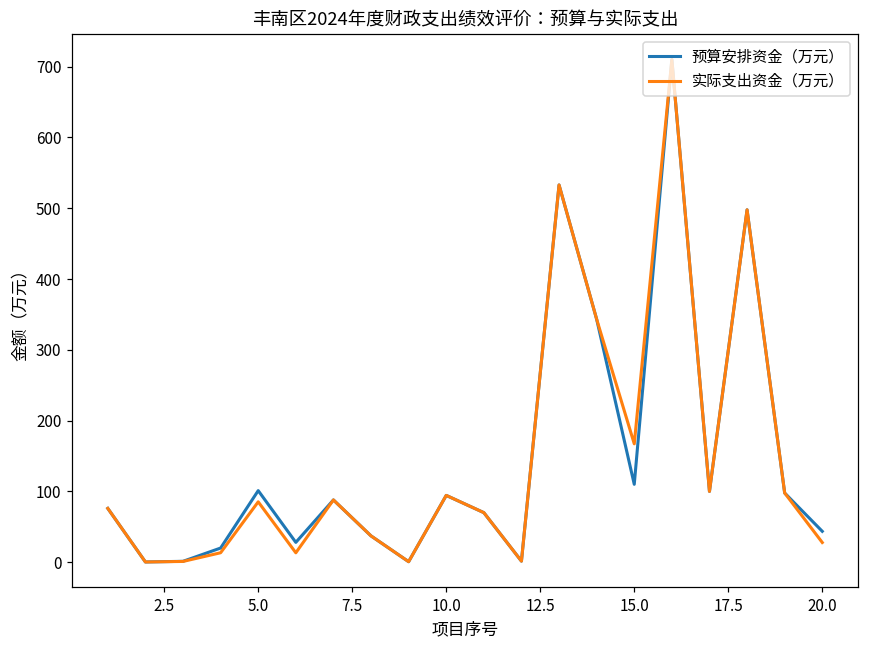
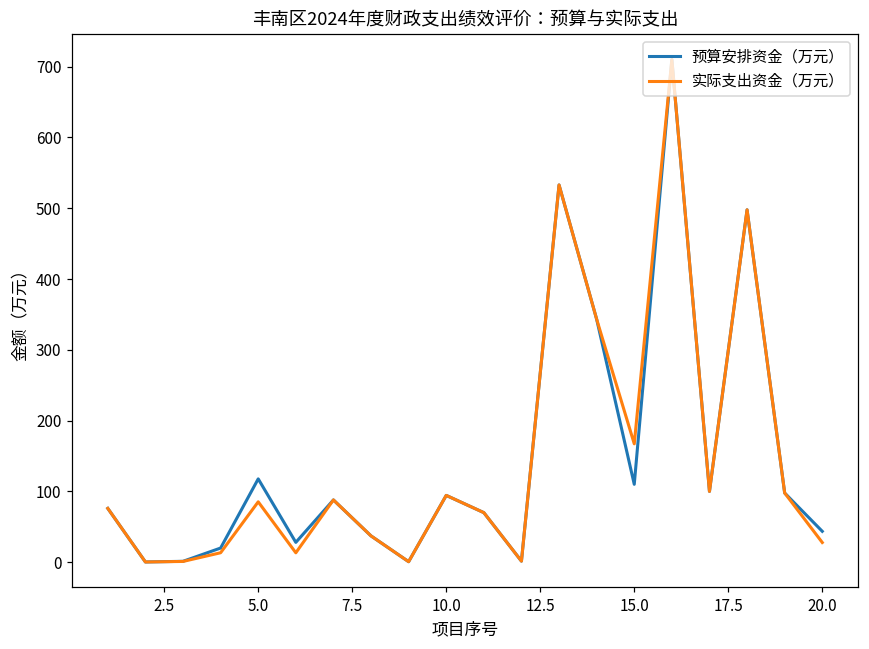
预算安排资金（万元）, 5.0: 100 -> 120
